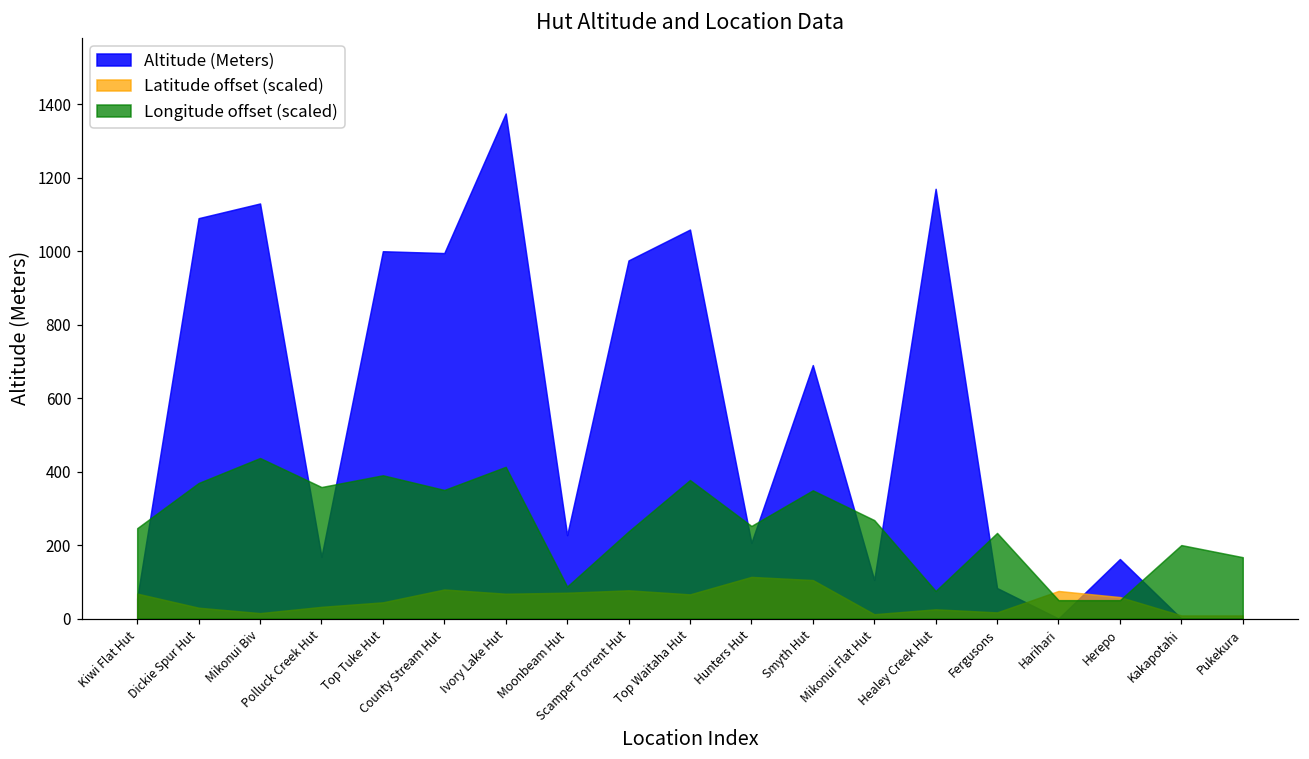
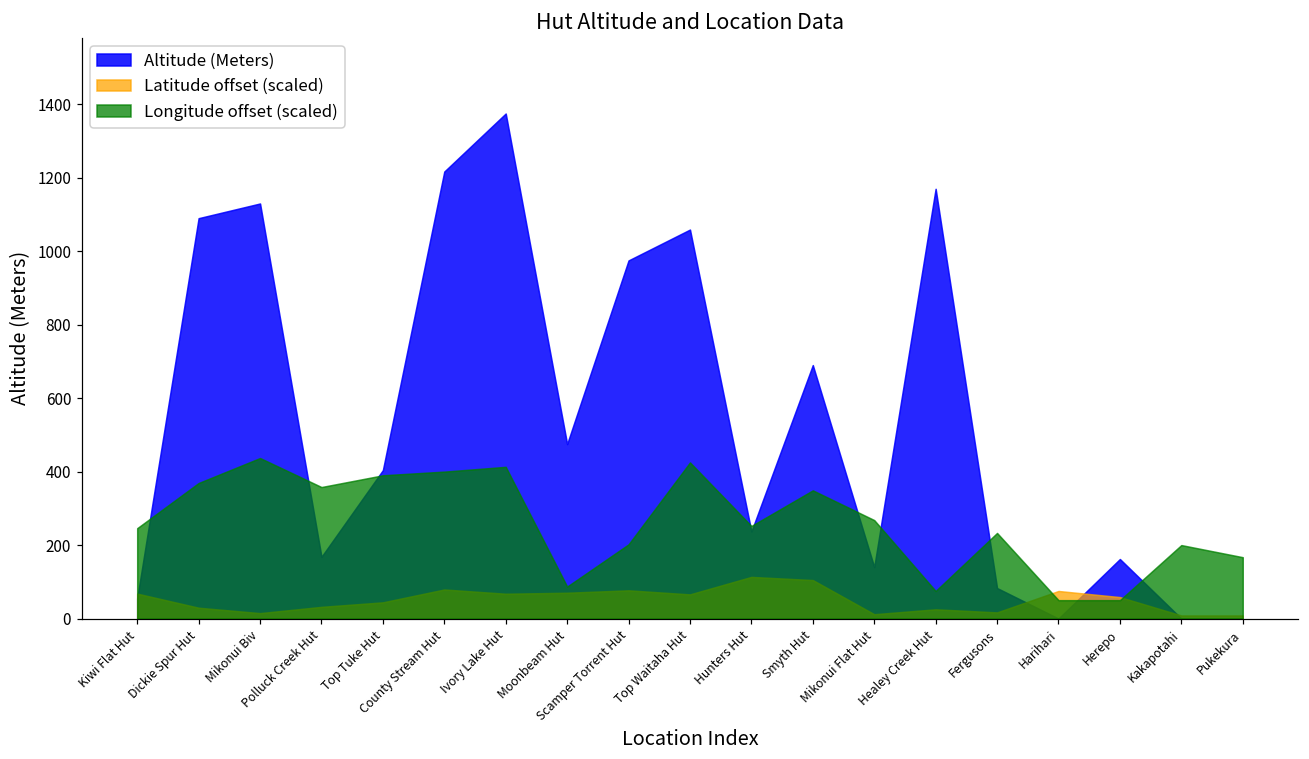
Altitude (Meters), Top Tuke Hut: 1000 -> 400
Altitude (Meters), County Stream Hut: 1000 -> 1220
Longitude offset (scaled), County Stream Hut: 350 -> 400
Altitude (Meters), Moonbeam Hut: 230 -> 480
Longitude offset (scaled), Scamper Torrent Hut: 240 -> 200
Longitude offset (scaled), Top Waitaha Hut: 380 -> 430
Altitude (Meters), Hunters Hut: 210 -> 240
Altitude (Meters), Mikonui Flat Hut: 110 -> 140
